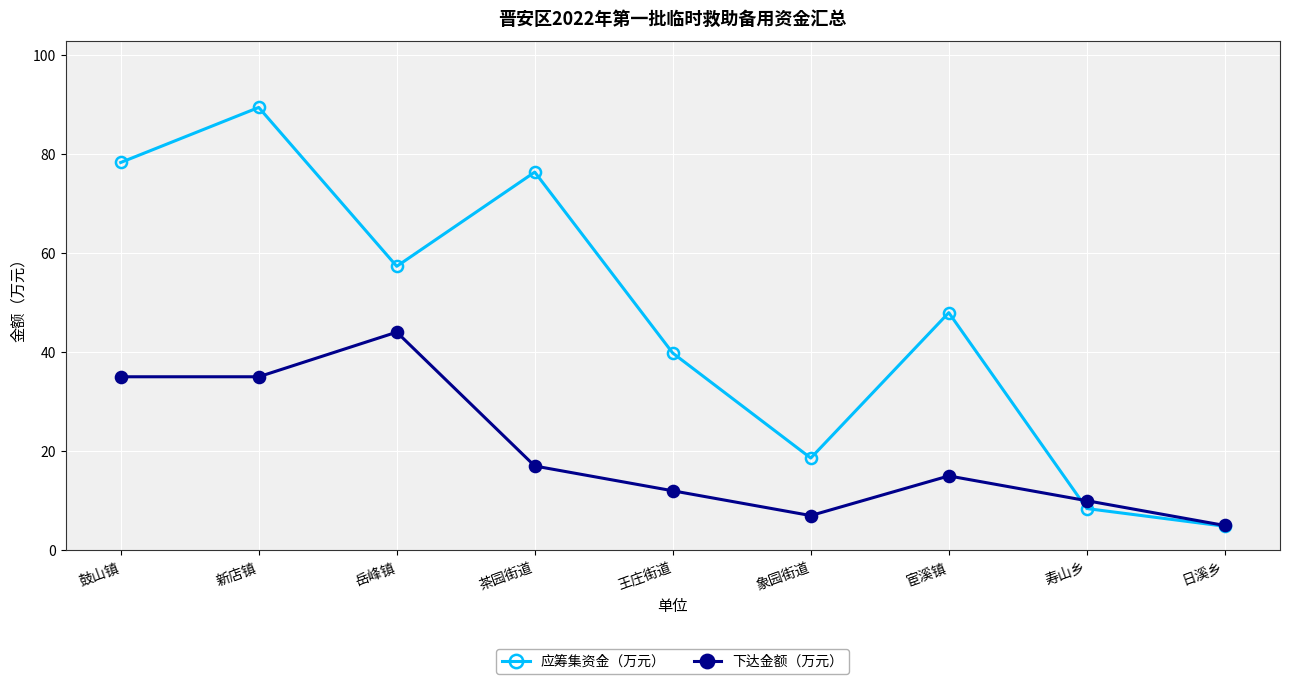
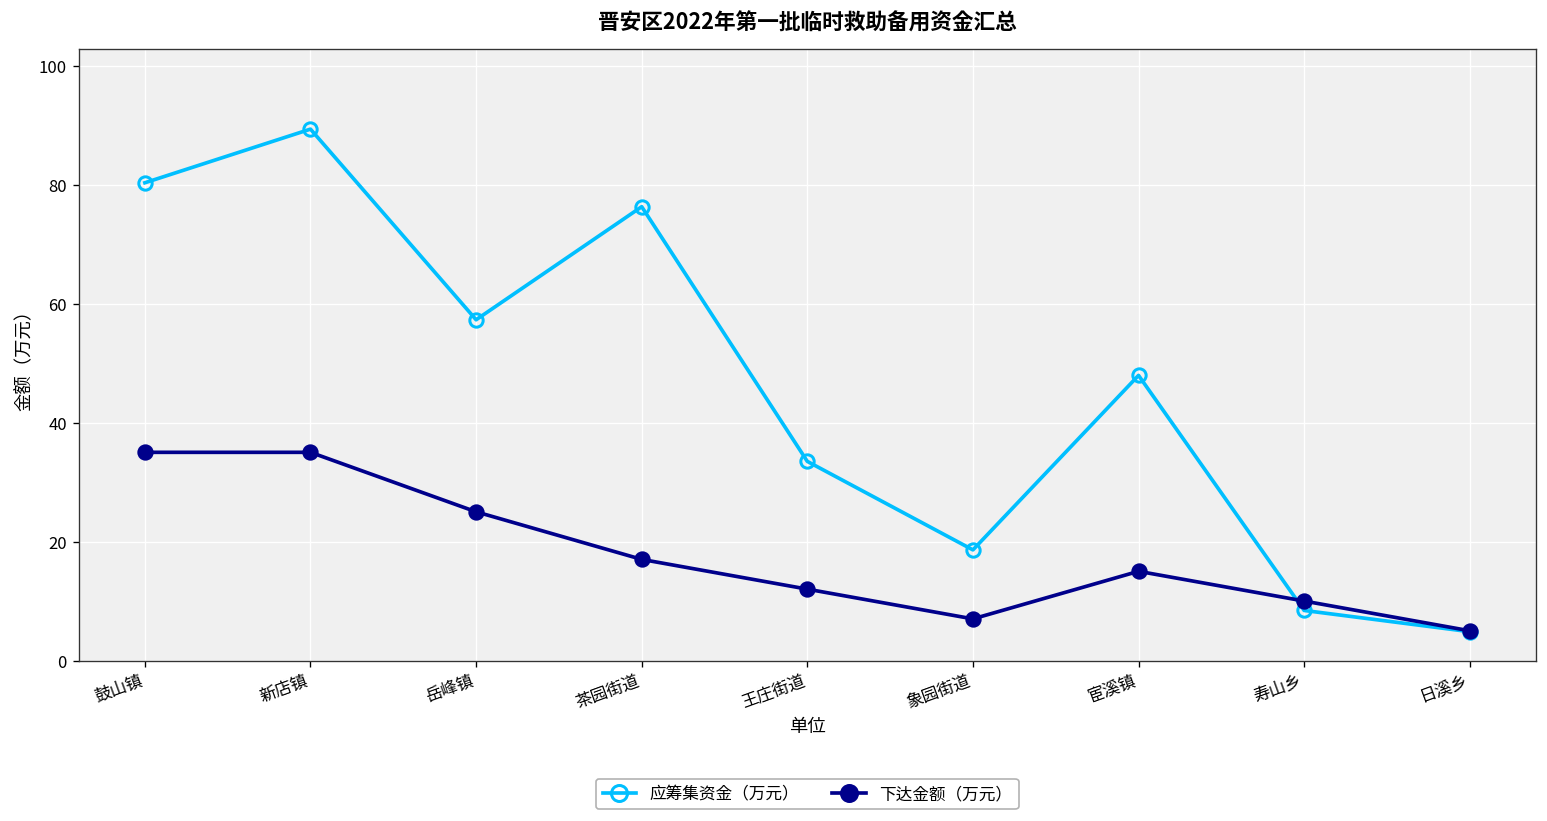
应筹集资金（万元）, 鼓山镇: 78 -> 80
下达金额（万元）, 岳峰镇: 44 -> 25
应筹集资金（万元）, 王庄街道: 40 -> 33
